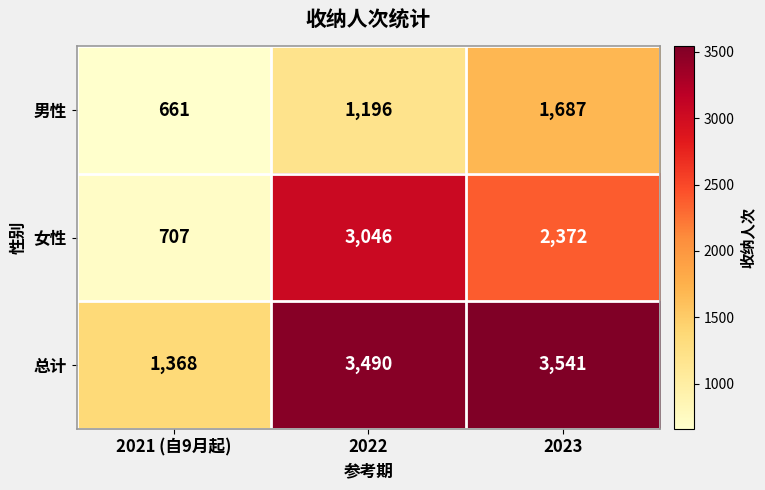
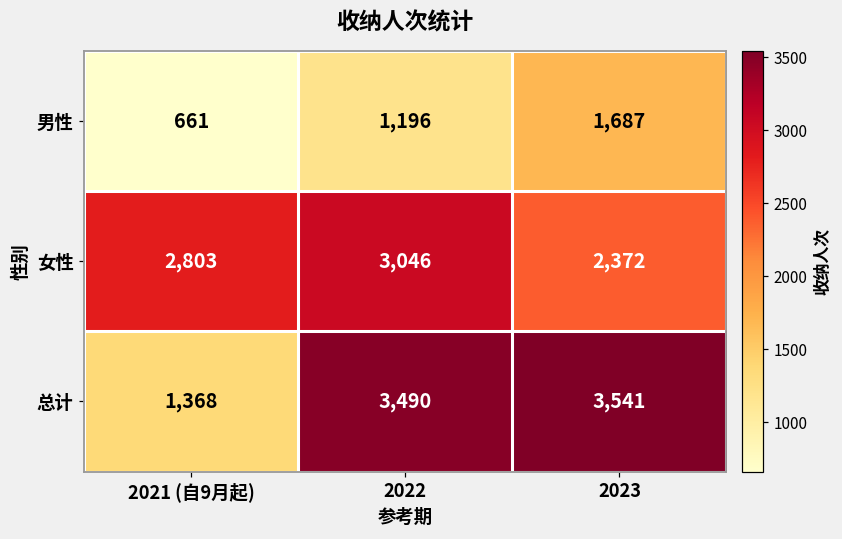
女性, 2021 (自9月起): 707 -> 2,803
